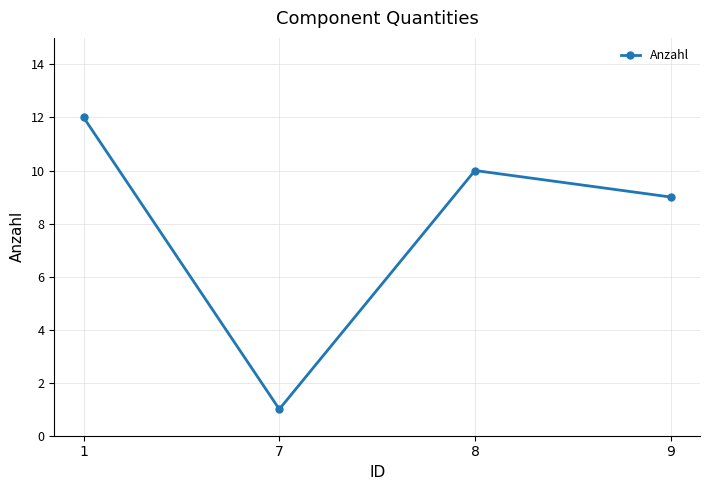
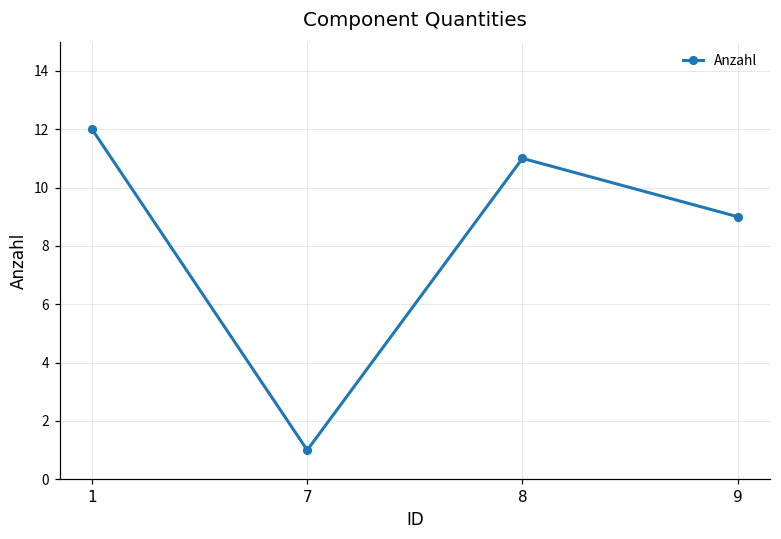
8: 10 -> 11
